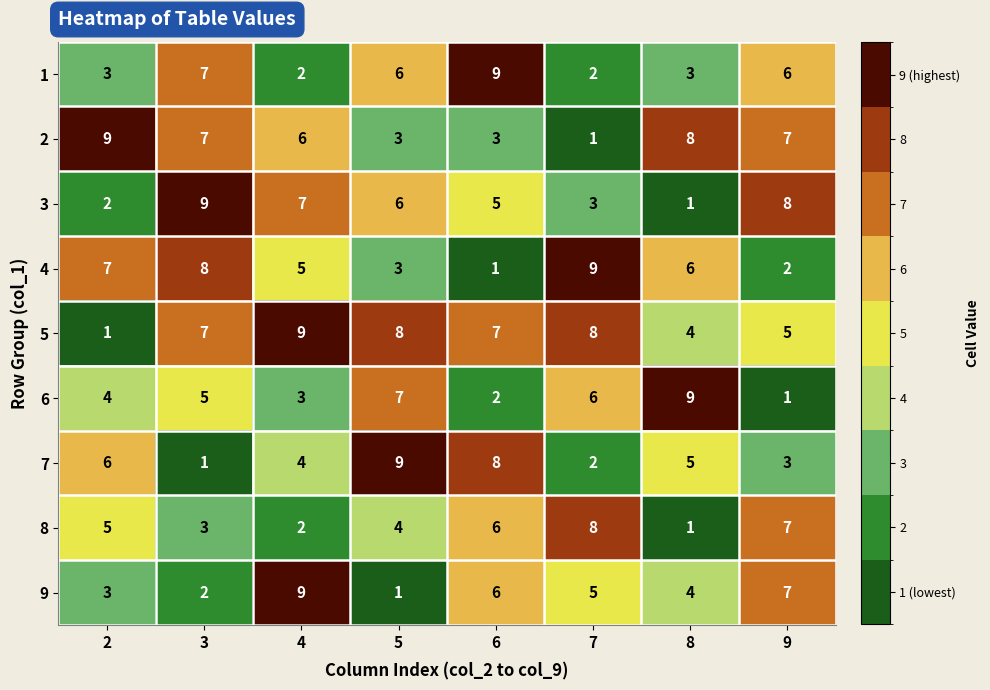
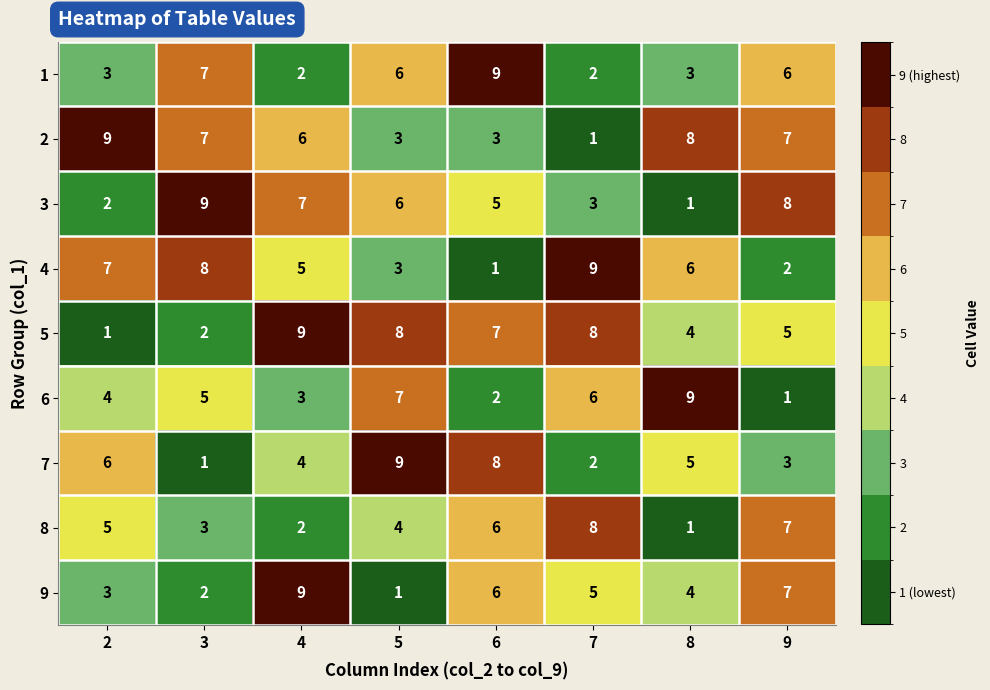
5, 3: 7 -> 2
